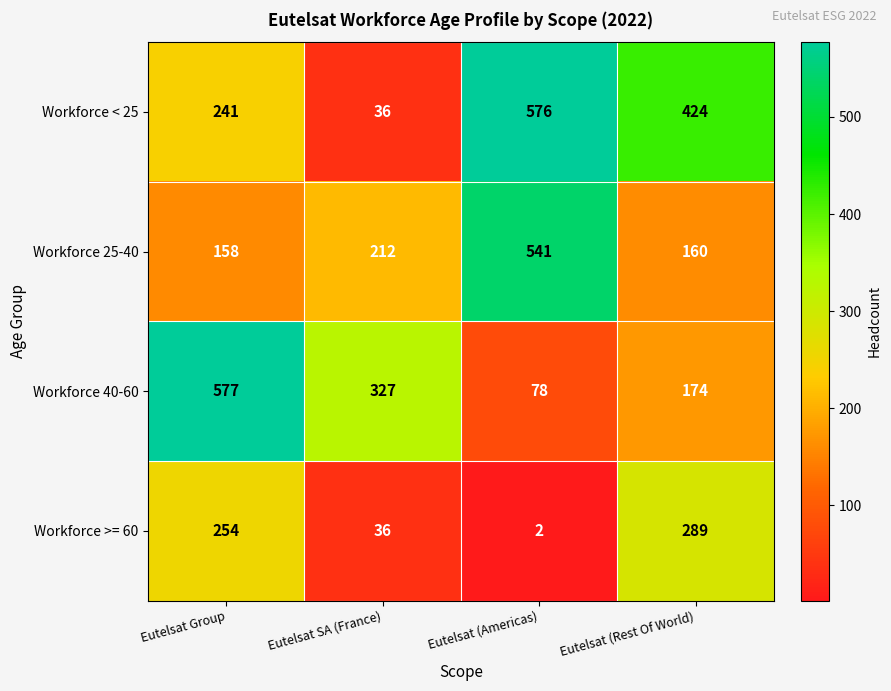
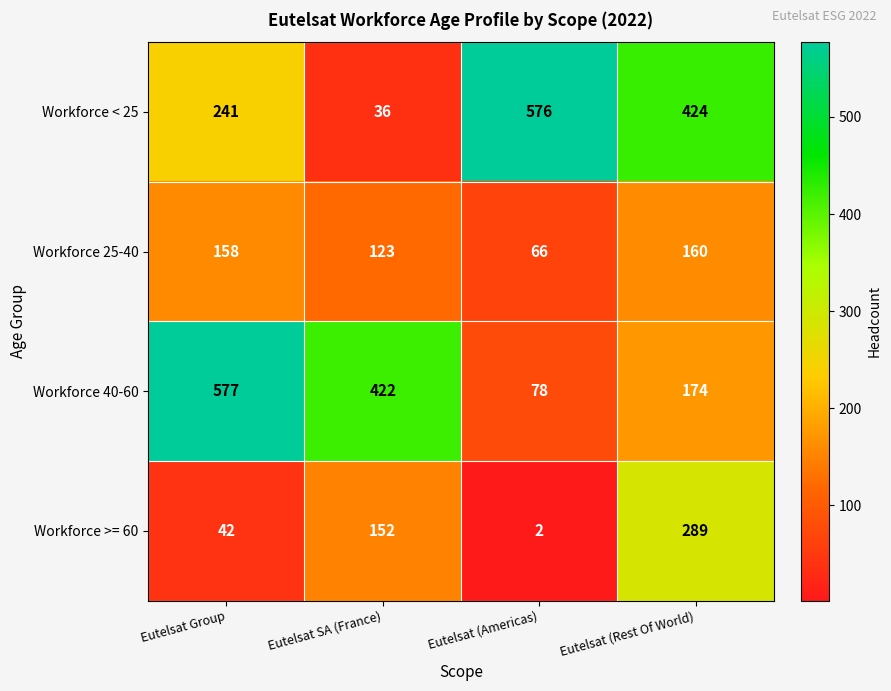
Workforce 25-40, Eutelsat SA (France): 212 -> 123
Workforce 25-40, Eutelsat (Americas): 541 -> 66
Workforce 40-60, Eutelsat SA (France): 327 -> 422
Workforce >= 60, Eutelsat Group: 254 -> 42
Workforce >= 60, Eutelsat SA (France): 36 -> 152
